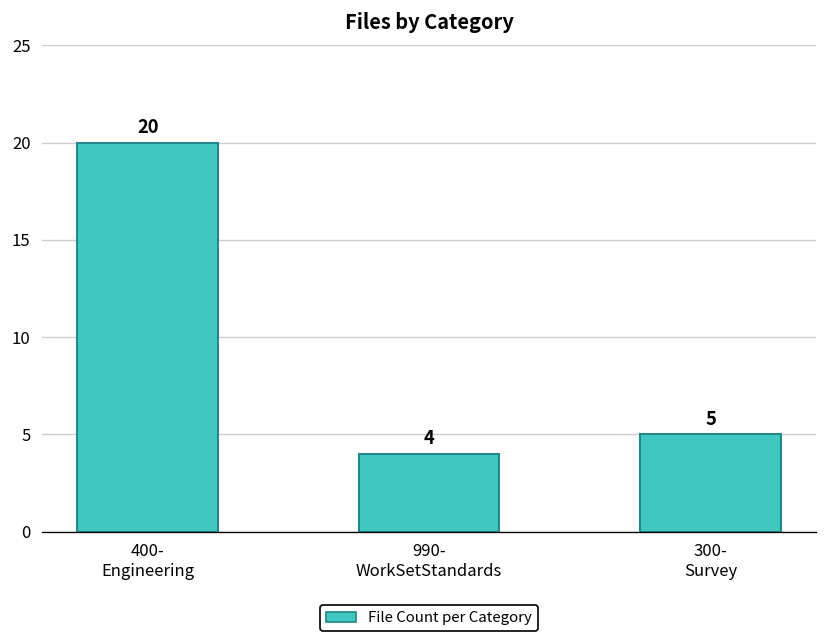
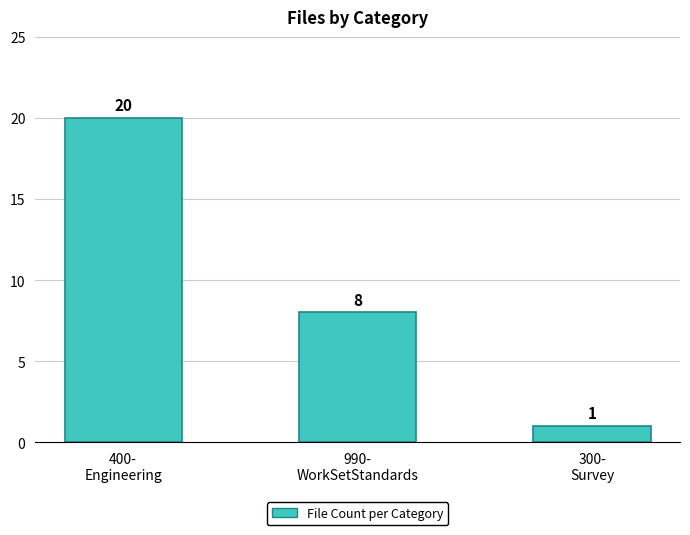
990- WorkSetStandards: 4 -> 8
300- Survey: 5 -> 1
